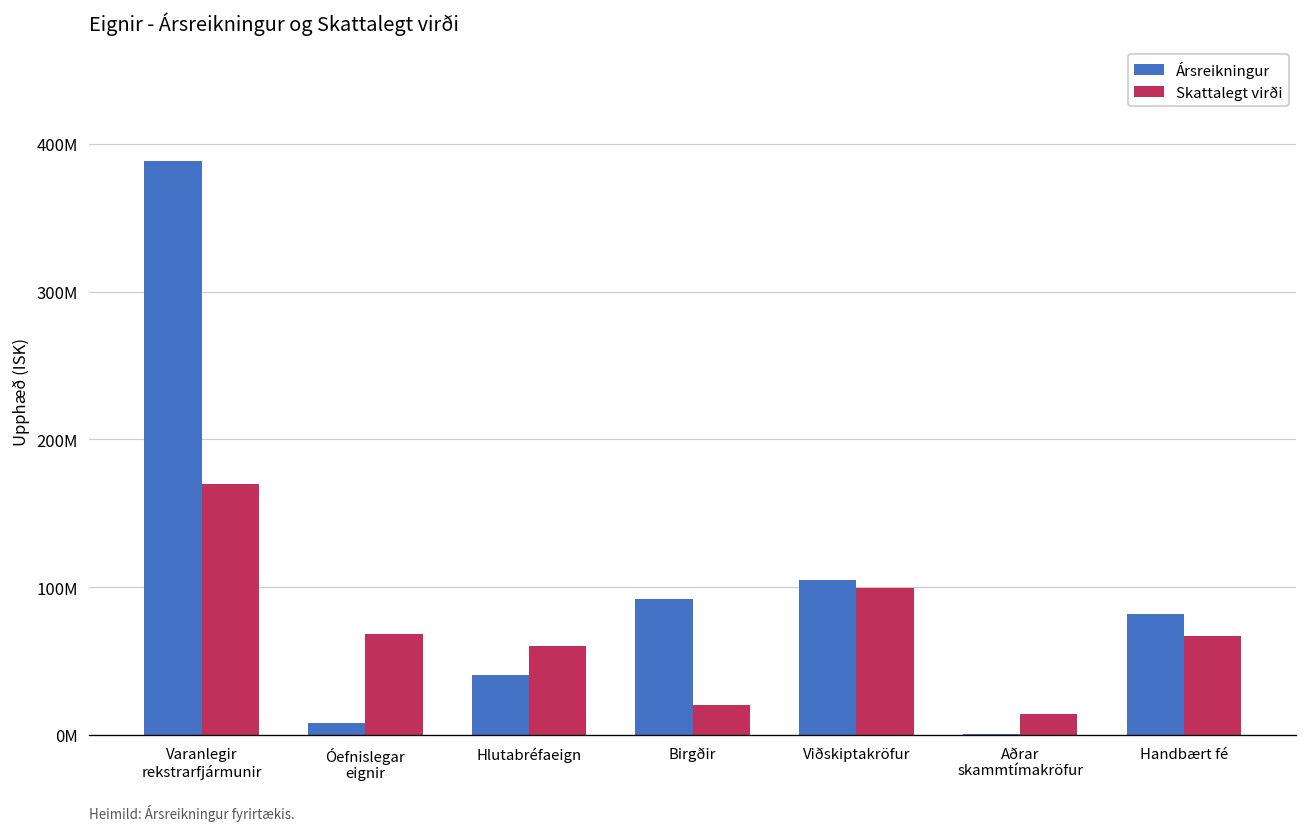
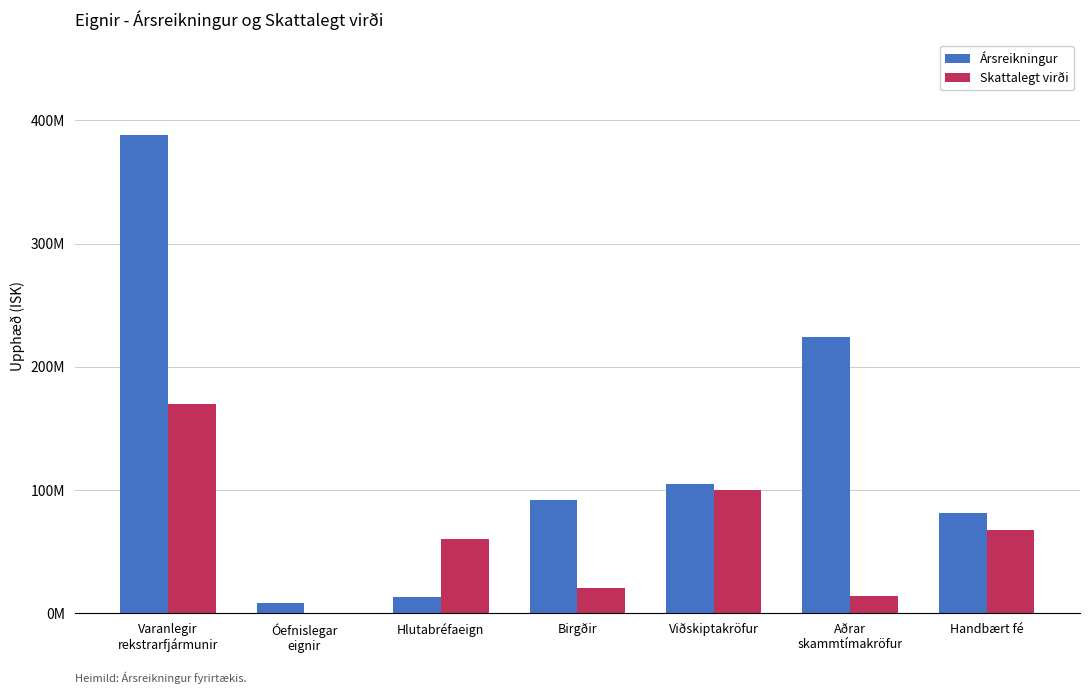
Skattalegt virði, Óefnislegar eignir: 69000000 -> 0
Ársreikningur, Hlutabréfaeign: 41000000 -> 13000000
Ársreikningur, Aðrar skammtímakröfur: 1000000 -> 225000000
